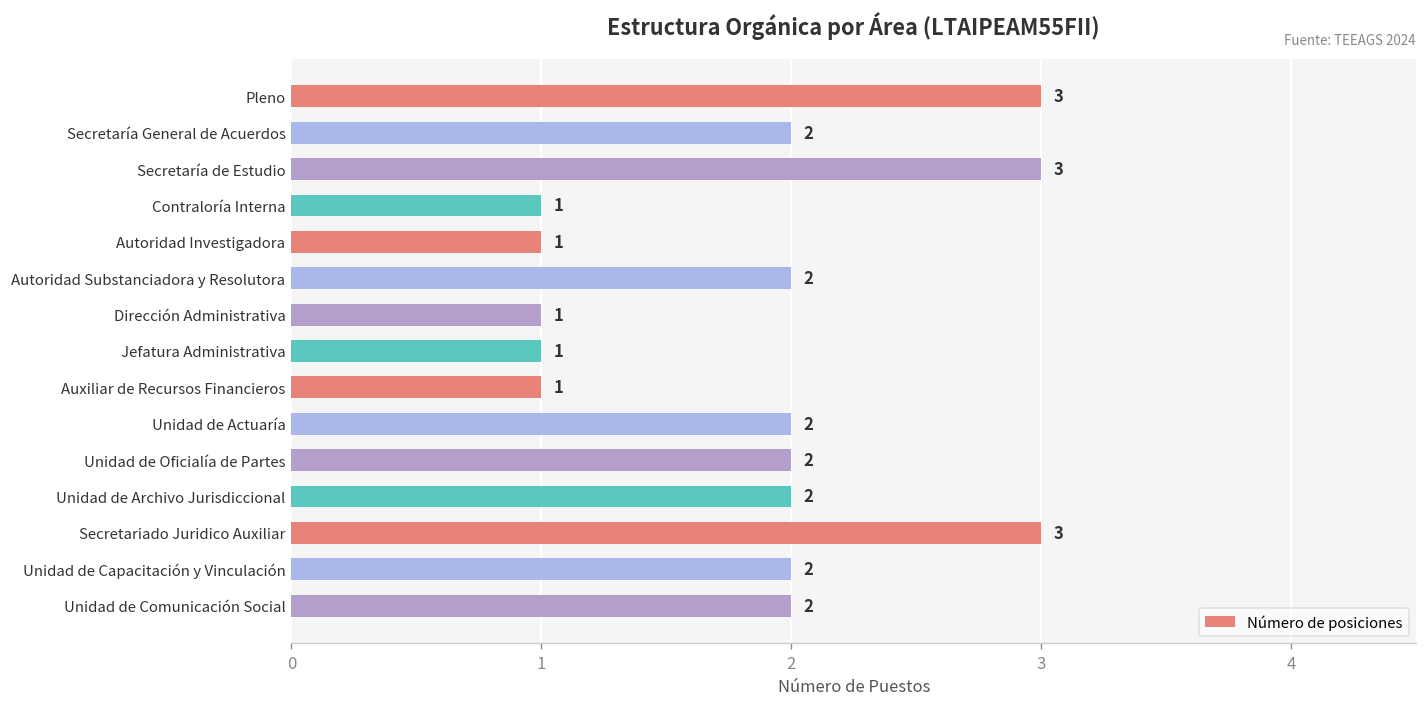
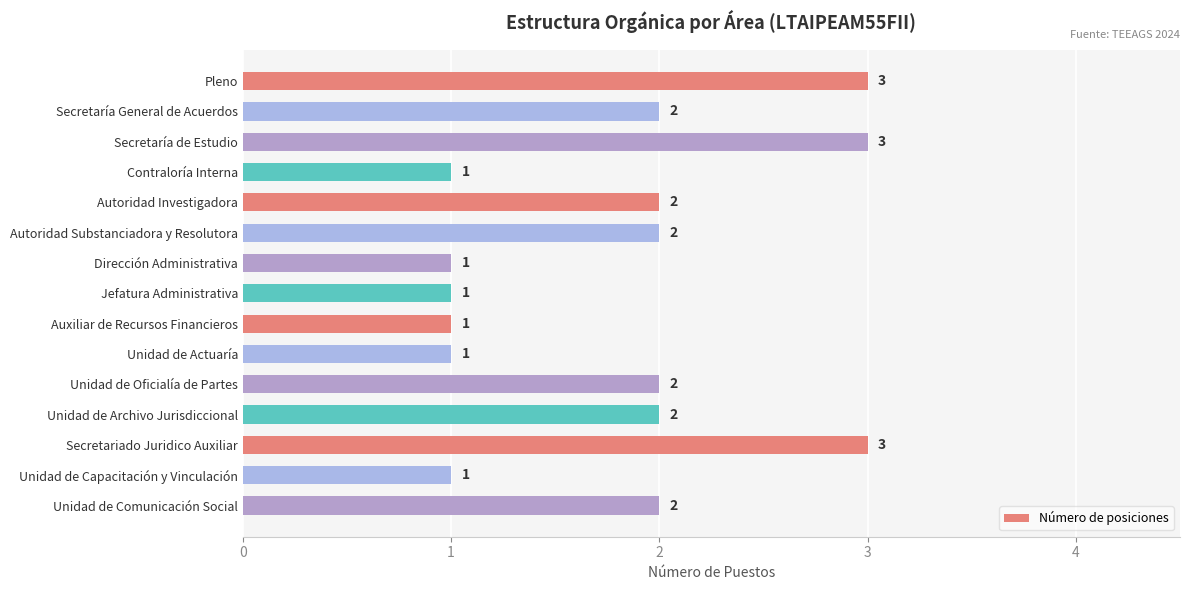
Autoridad Investigadora: 1 -> 2
Unidad de Actuaría: 2 -> 1
Unidad de Capacitación y Vinculación: 2 -> 1
